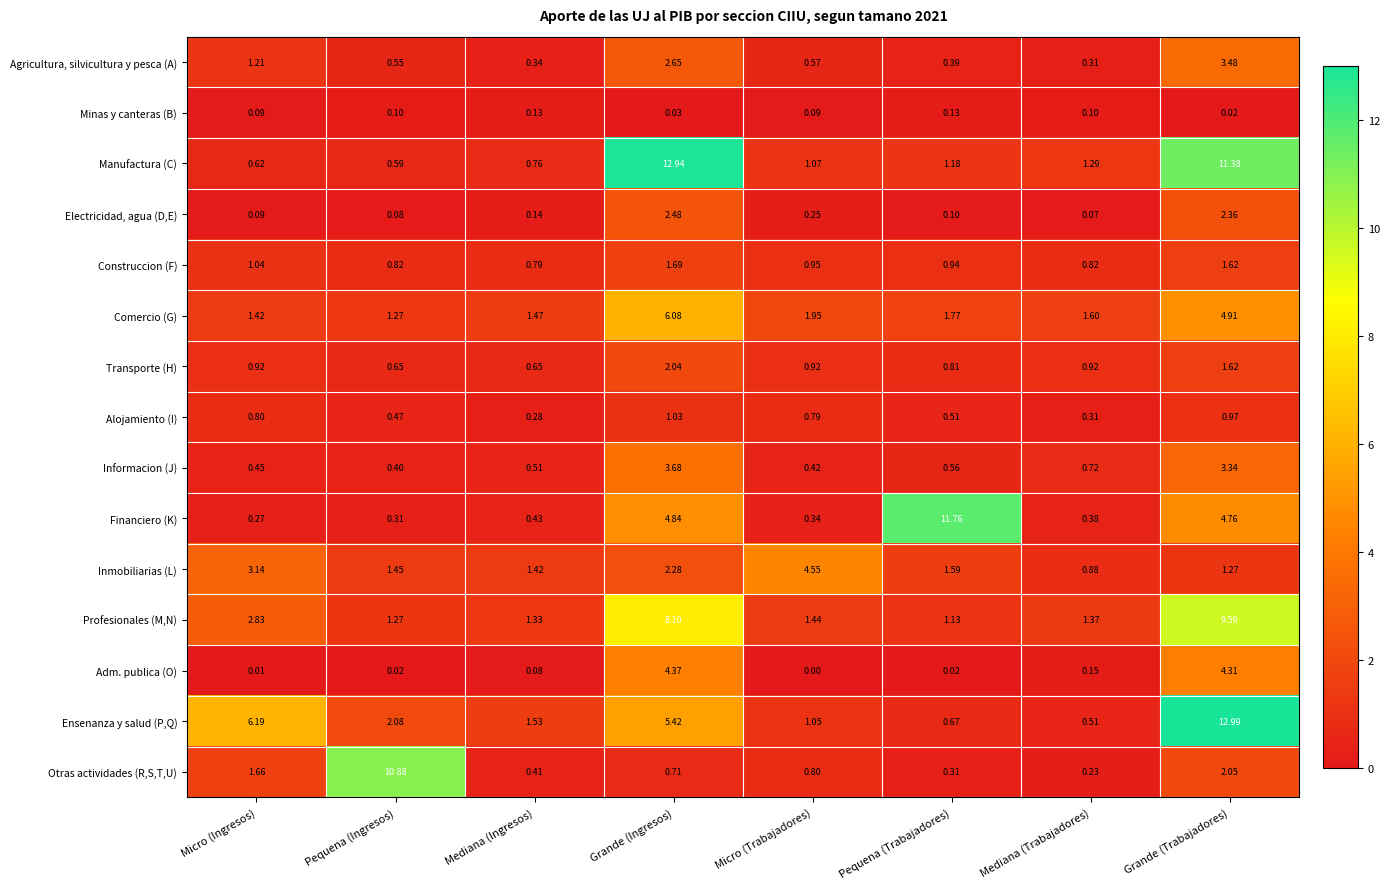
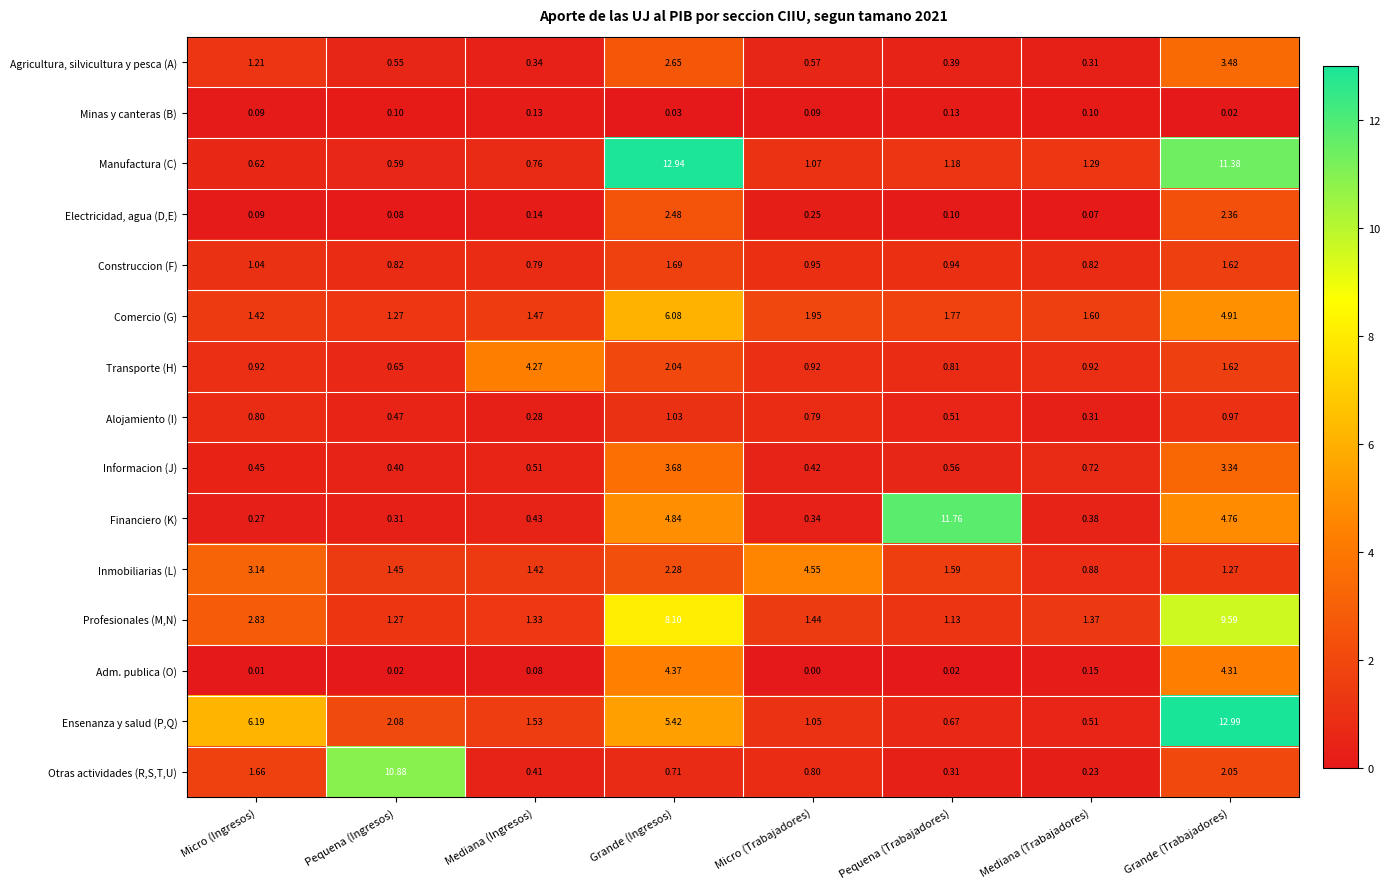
Transporte (H), Mediana (Ingresos): 0.65 -> 4.27
